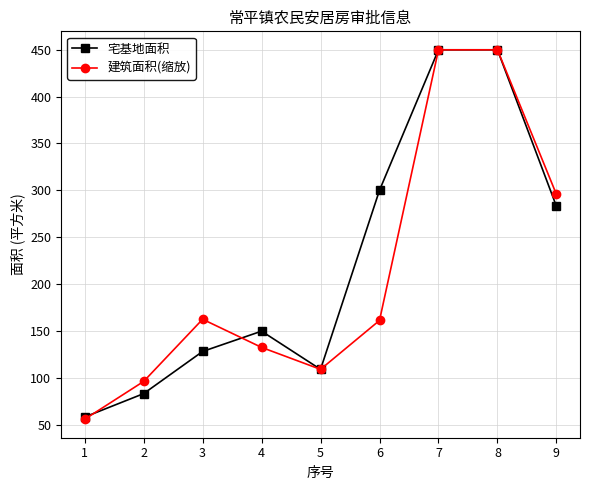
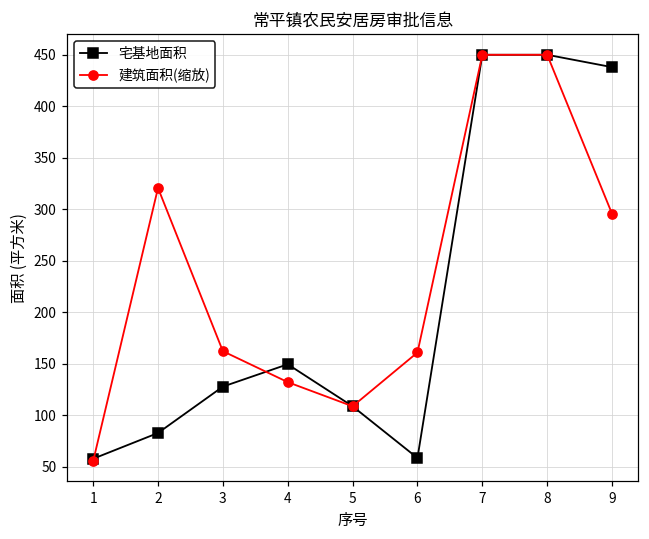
建筑面积(缩放), 2: 100 -> 320
宅基地面积, 6: 300 -> 60
宅基地面积, 9: 280 -> 440
